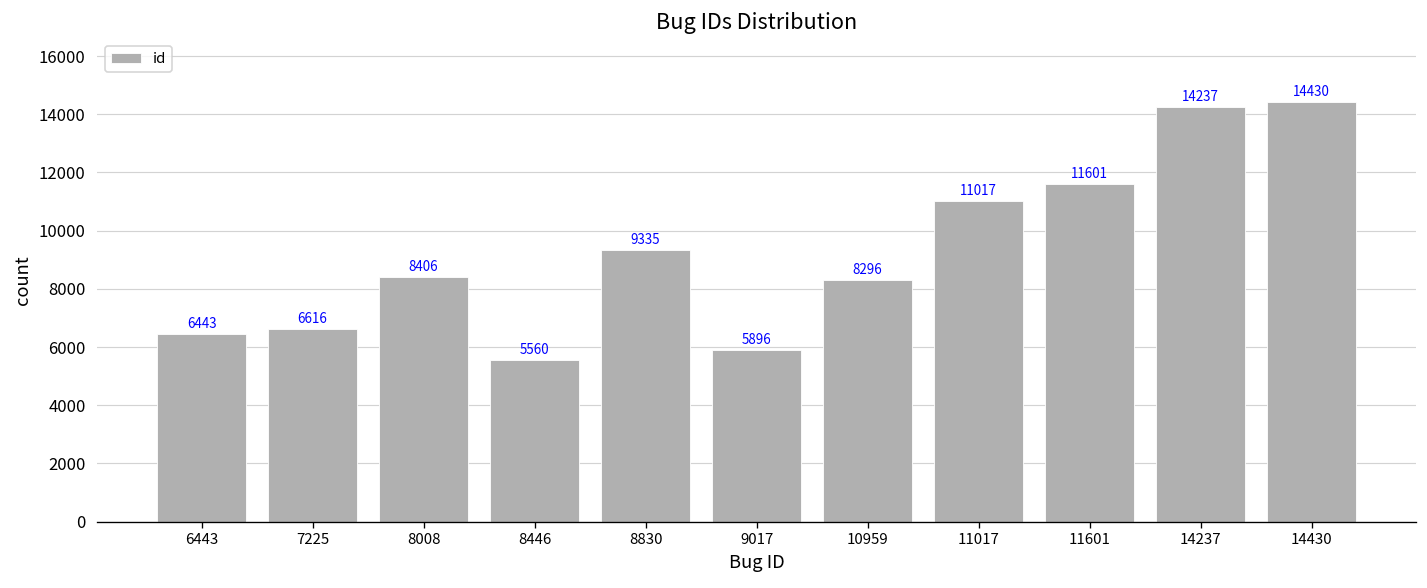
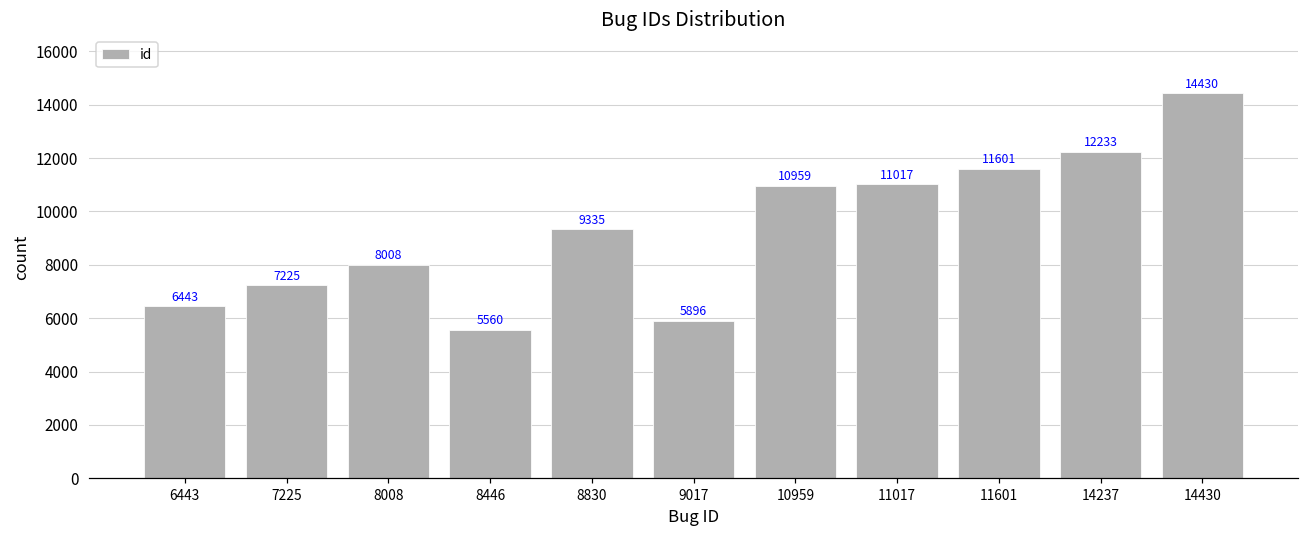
7225: 6616 -> 7225
8008: 8406 -> 8008
10959: 8296 -> 10959
14237: 14237 -> 12233
